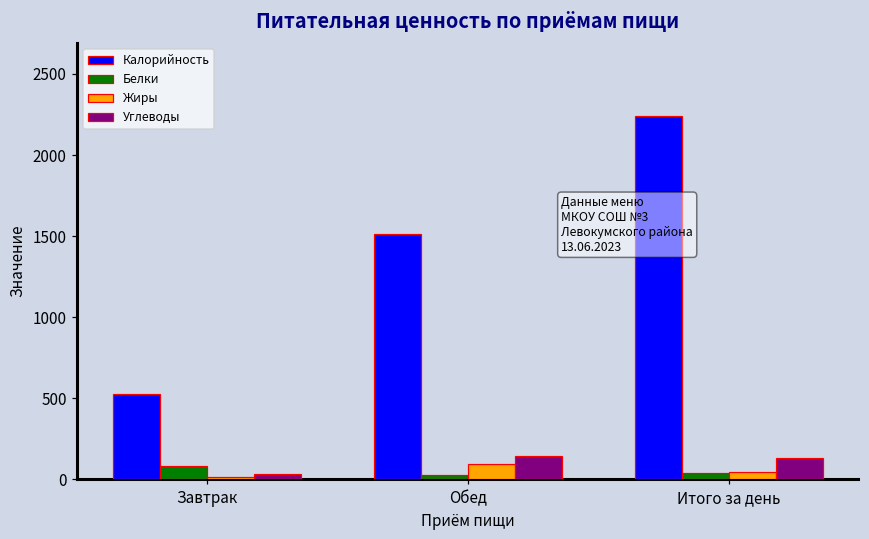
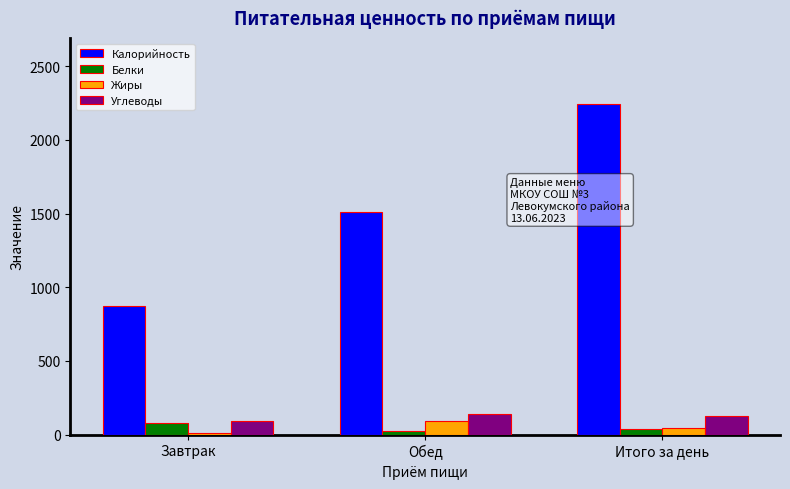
Калорийность, Завтрак: 520 -> 870
Углеводы, Завтрак: 30 -> 90
